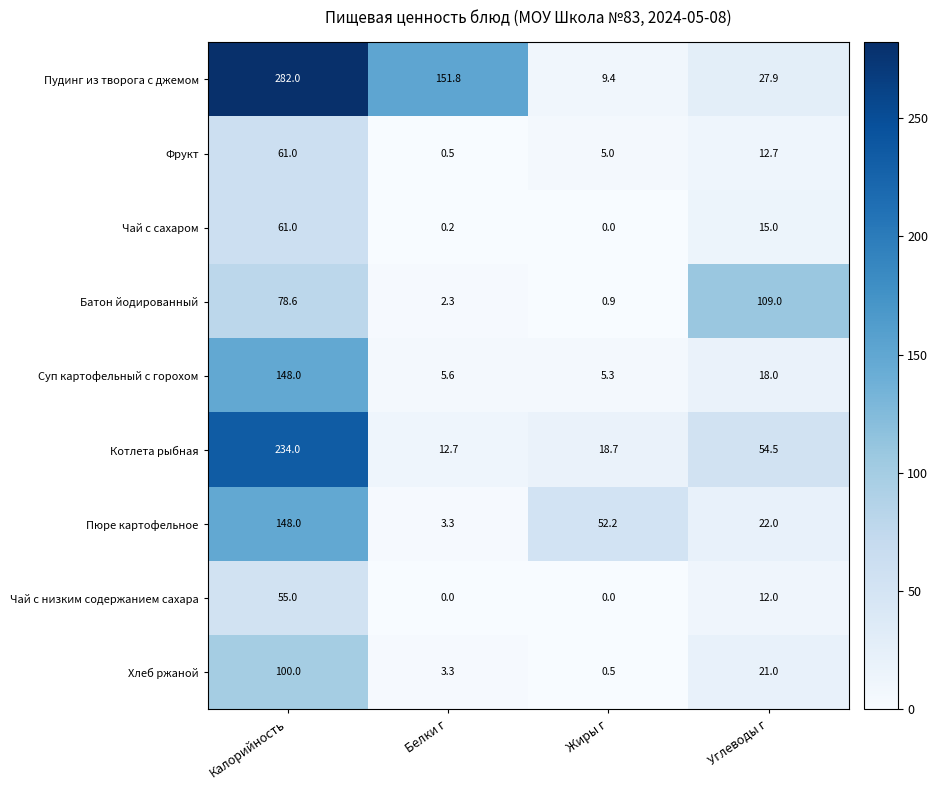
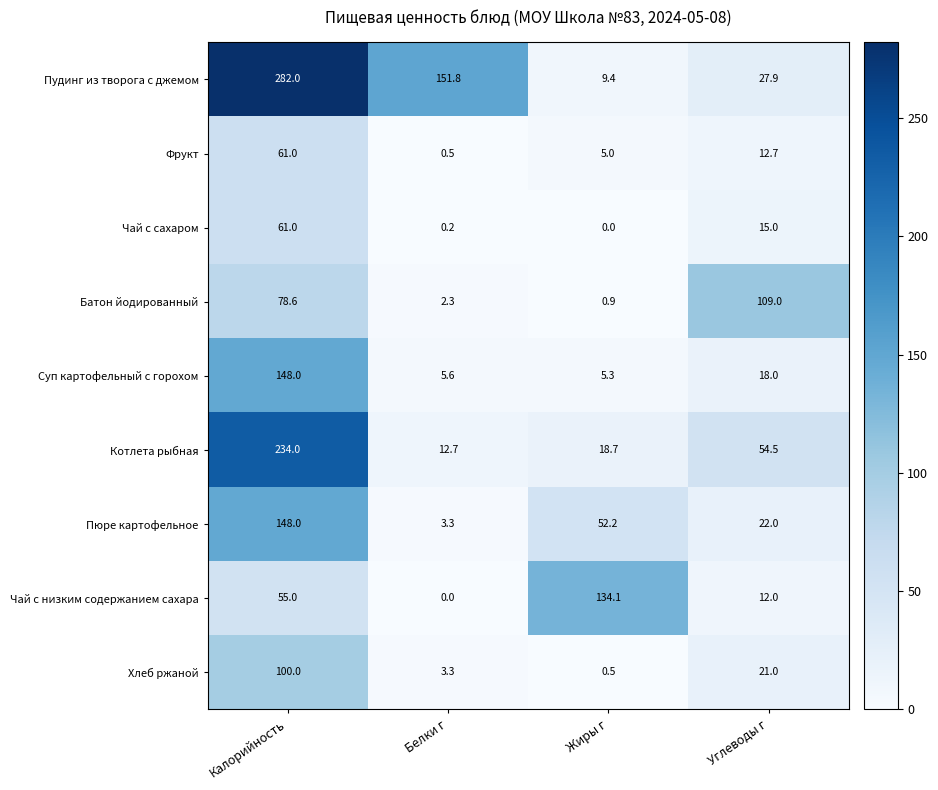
Чай с низким содержанием сахара, Жиры г: 0.0 -> 134.1
